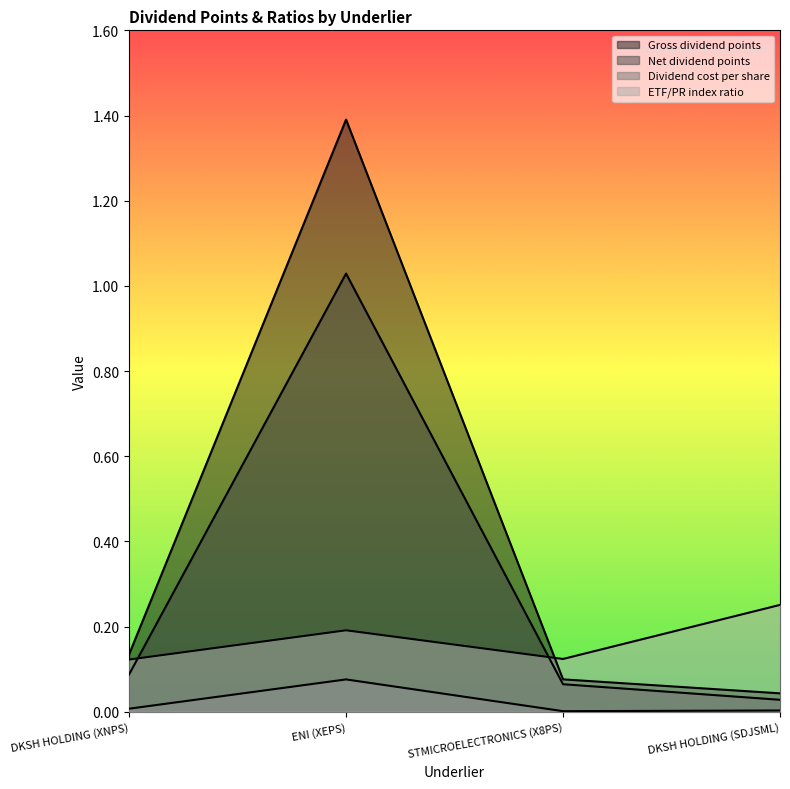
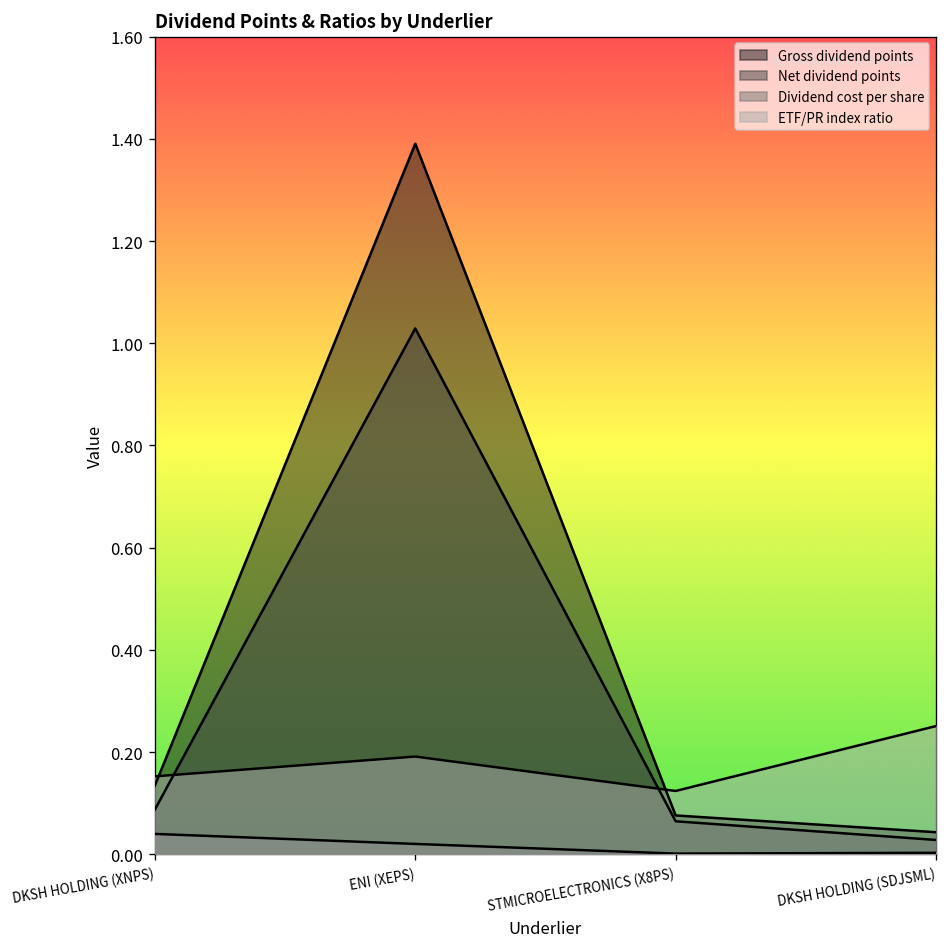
Dividend cost per share, DKSH HOLDING (XNPS): 0.01 -> 0.04
ETF/PR index ratio, DKSH HOLDING (XNPS): 0.12 -> 0.15
Dividend cost per share, ENI (XEPS): 0.08 -> 0.02
